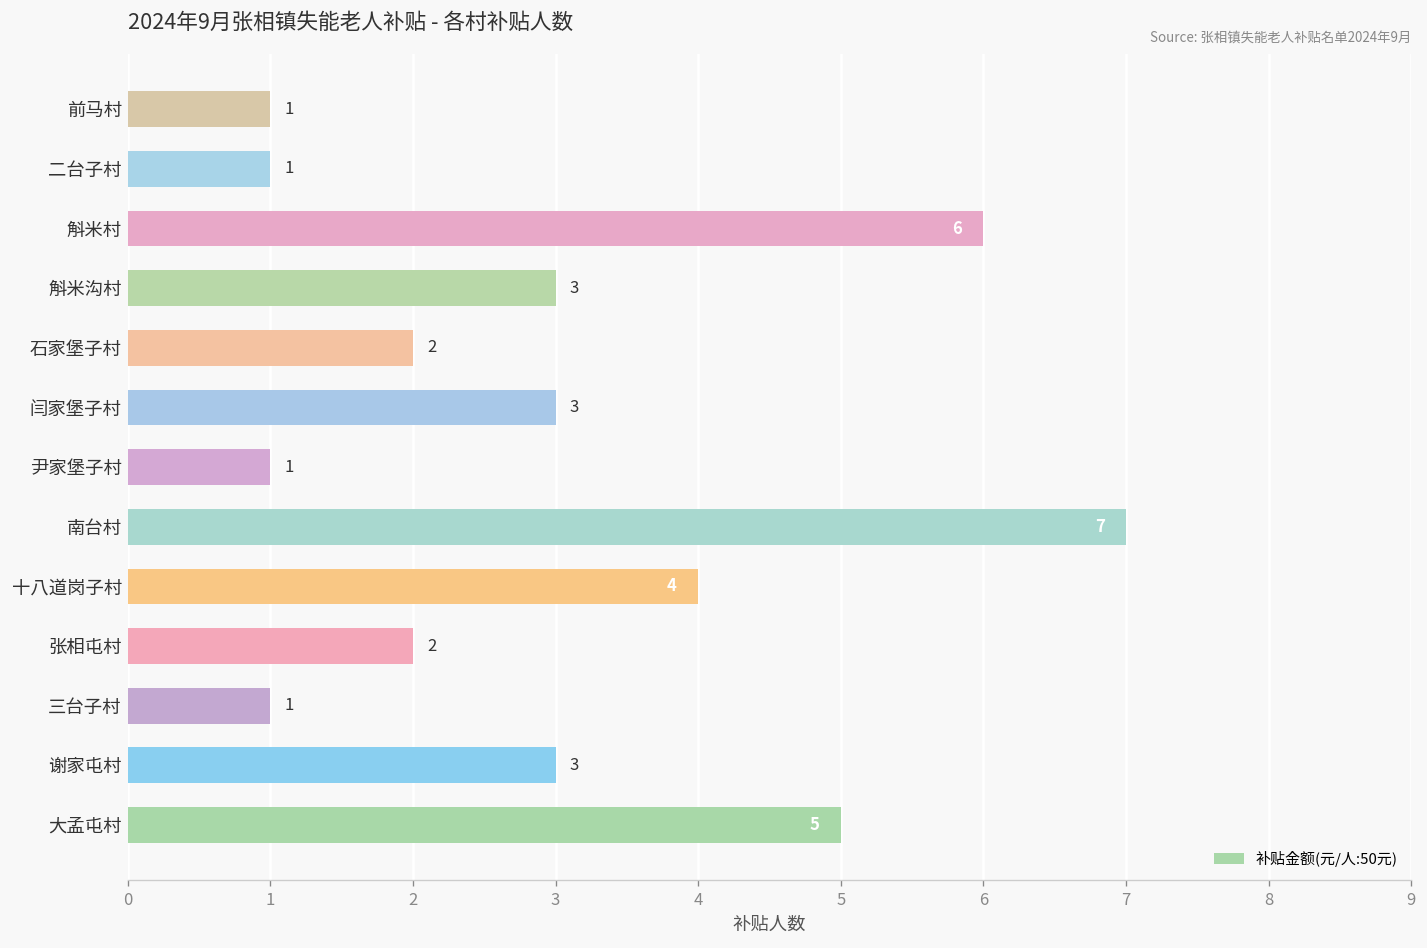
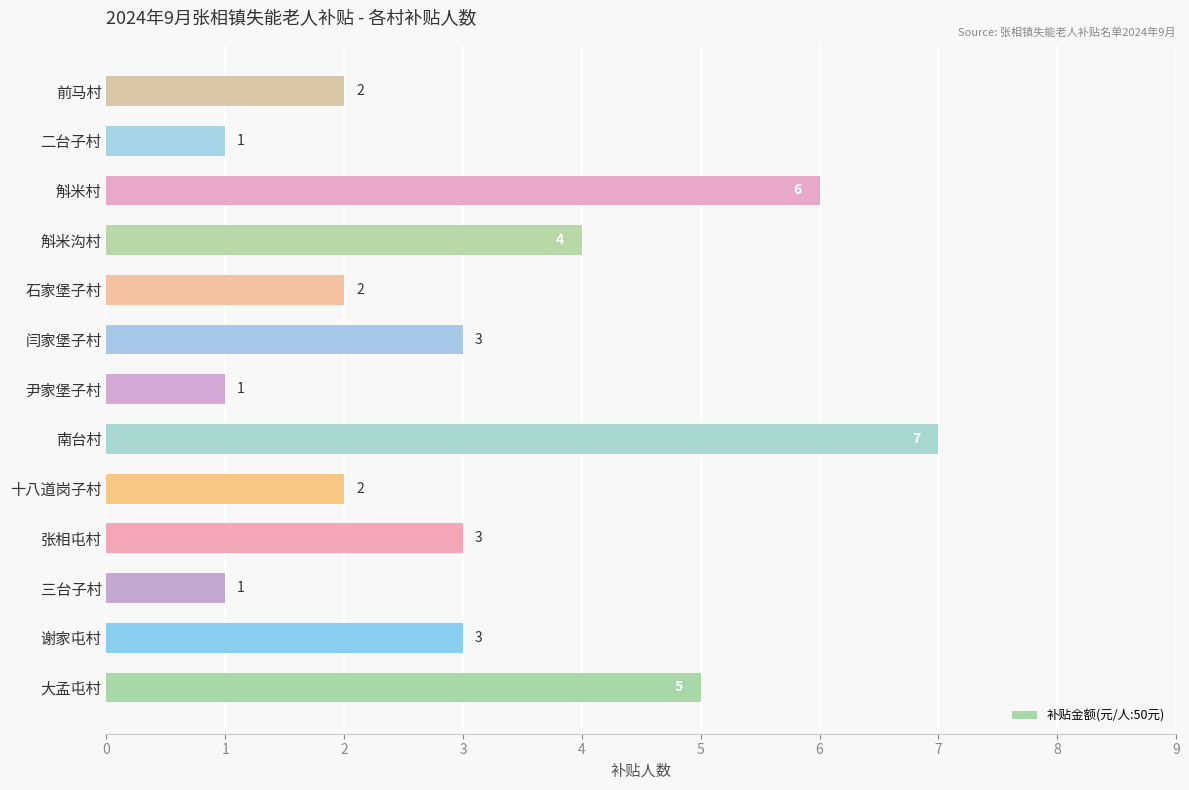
前马村: 1 -> 2
斛米沟村: 3 -> 4
十八道岗子村: 4 -> 2
张相屯村: 2 -> 3
